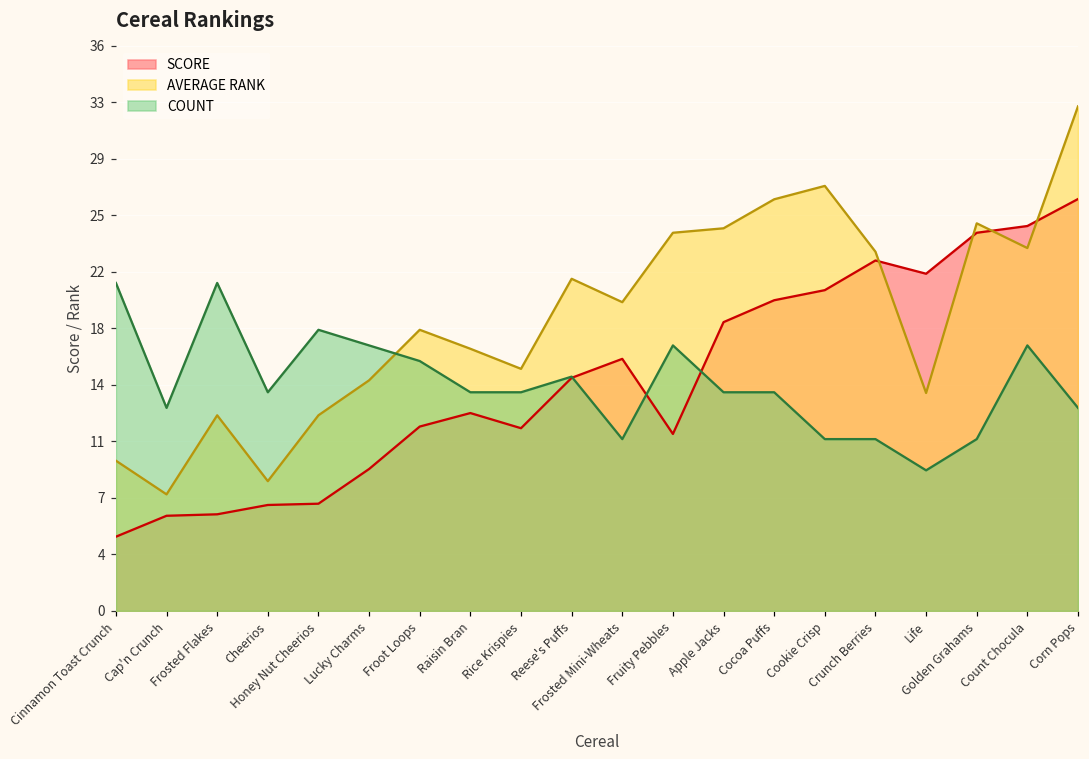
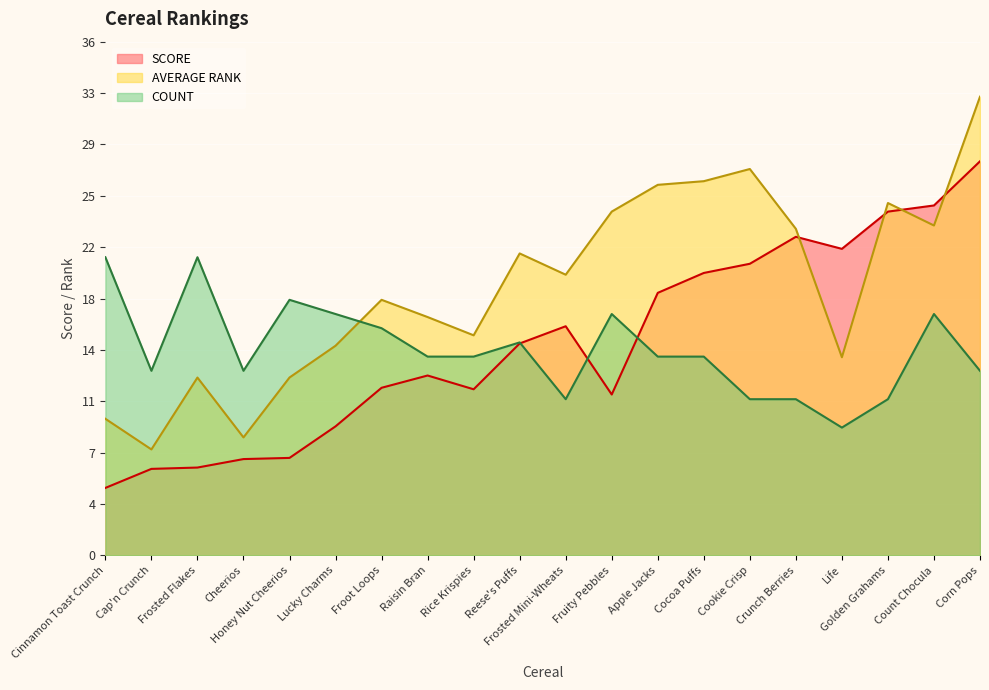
COUNT, Cheerios: 14 -> 13
AVERAGE RANK, Apple Jacks: 24.5 -> 26.1
SCORE, Corn Pops: 26.4 -> 27.8
